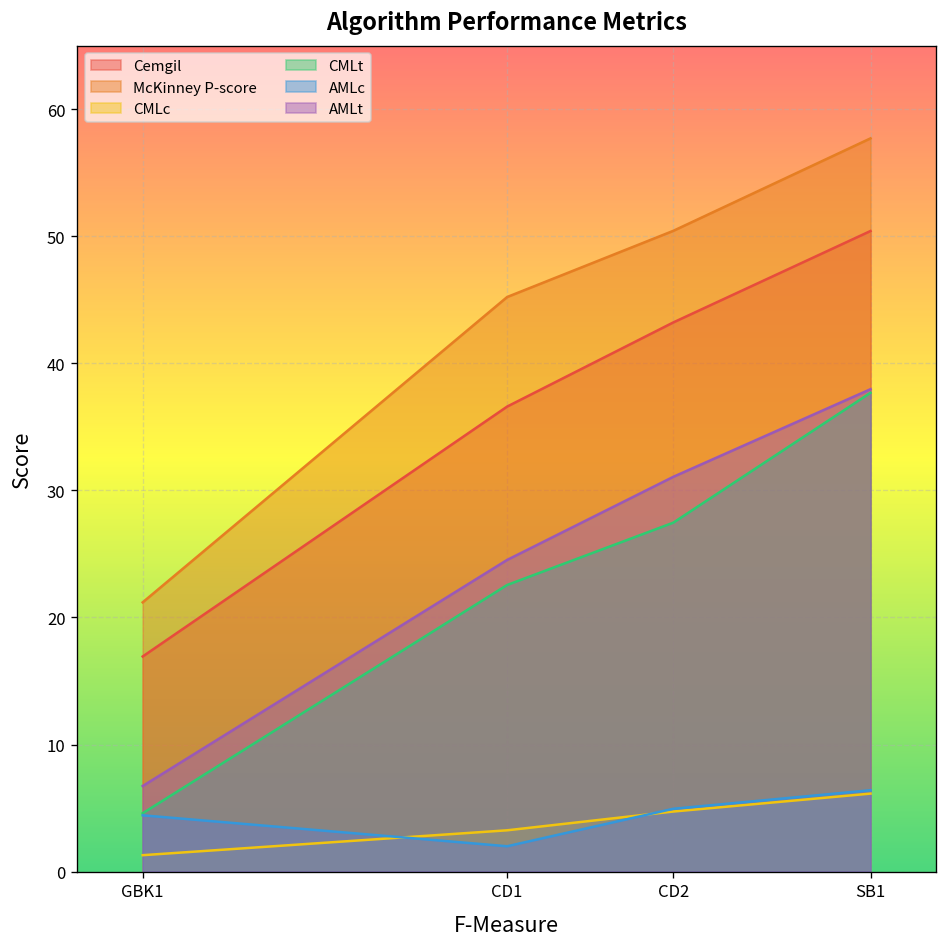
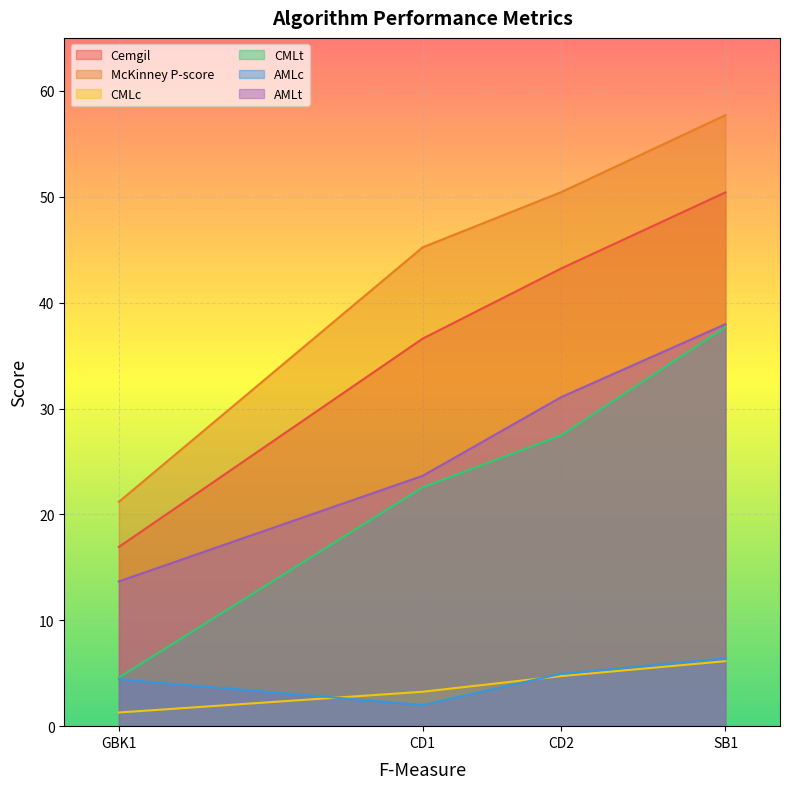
AMLt, GBK1: 6.7 -> 13.7
AMLt, CD1: 24.5 -> 23.6
